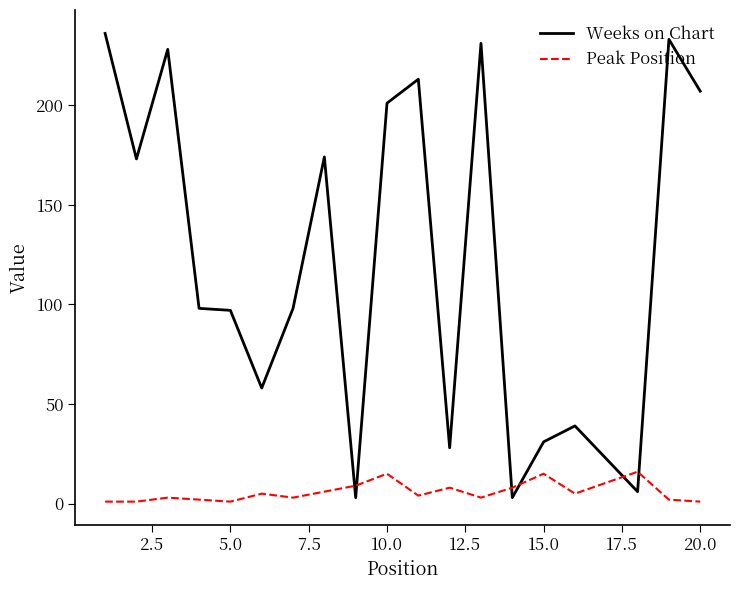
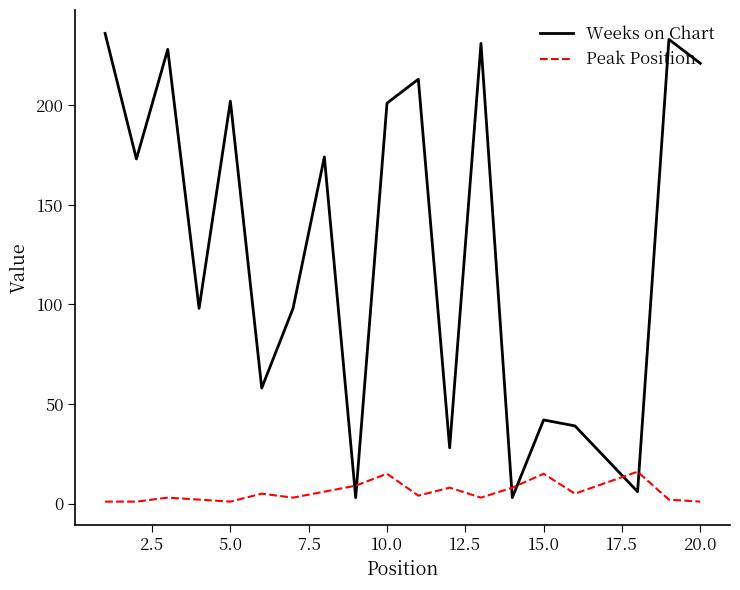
Weeks on Chart, 5.0: 97 -> 202
Weeks on Chart, 15.0: 31 -> 42
Weeks on Chart, 20.0: 207 -> 221
